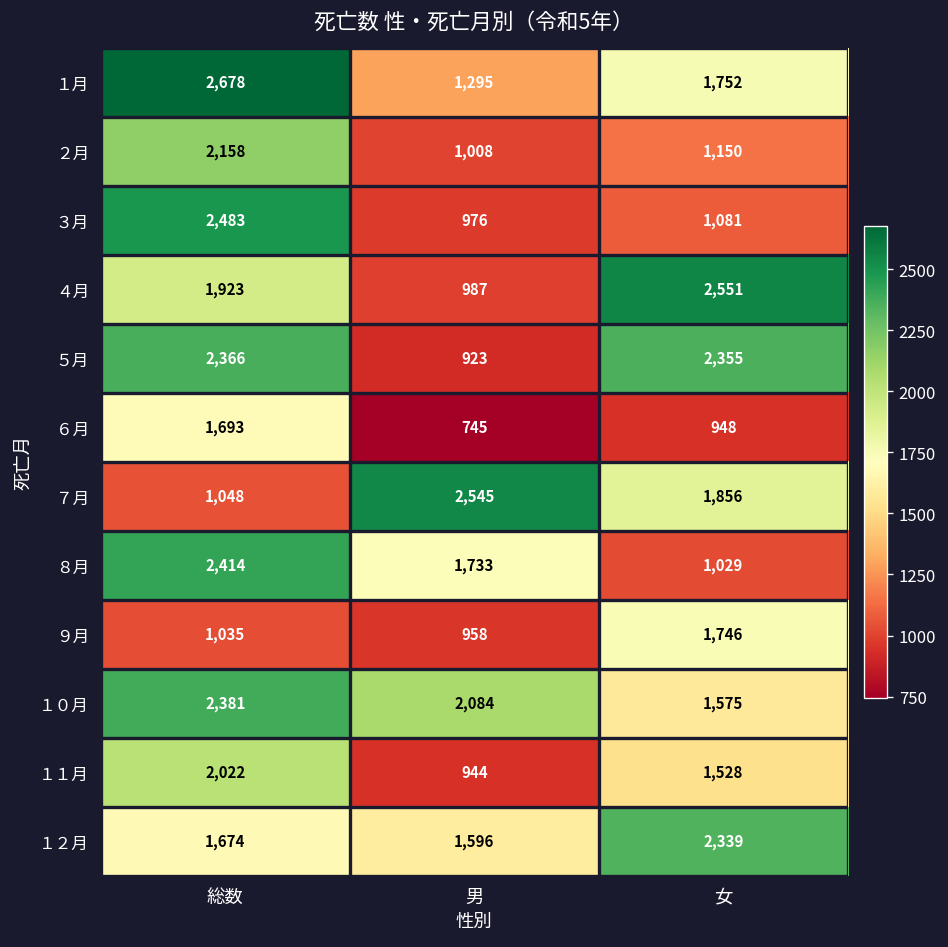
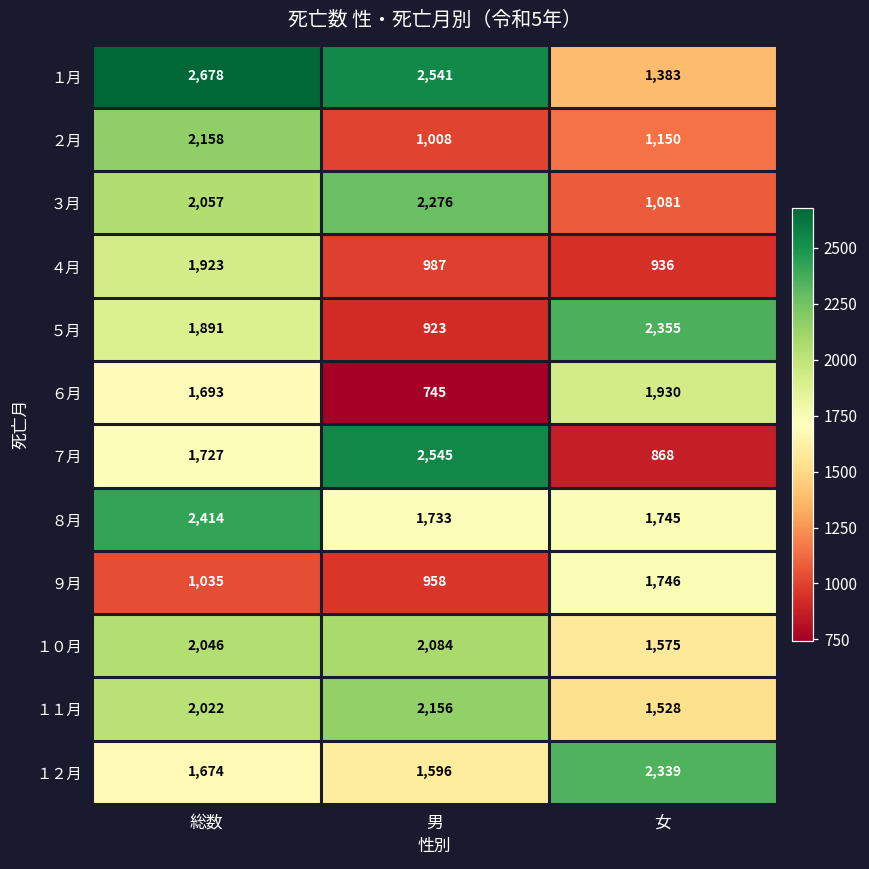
１月, 男: 1,295 -> 2,541
１月, 女: 1,752 -> 1,383
３月, 総数: 2,483 -> 2,057
３月, 男: 976 -> 2,276
４月, 女: 2,551 -> 936
５月, 総数: 2,366 -> 1,891
６月, 女: 948 -> 1,930
７月, 総数: 1,048 -> 1,727
７月, 女: 1,856 -> 868
８月, 女: 1,029 -> 1,745
１０月, 総数: 2,381 -> 2,046
１１月, 男: 944 -> 2,156
